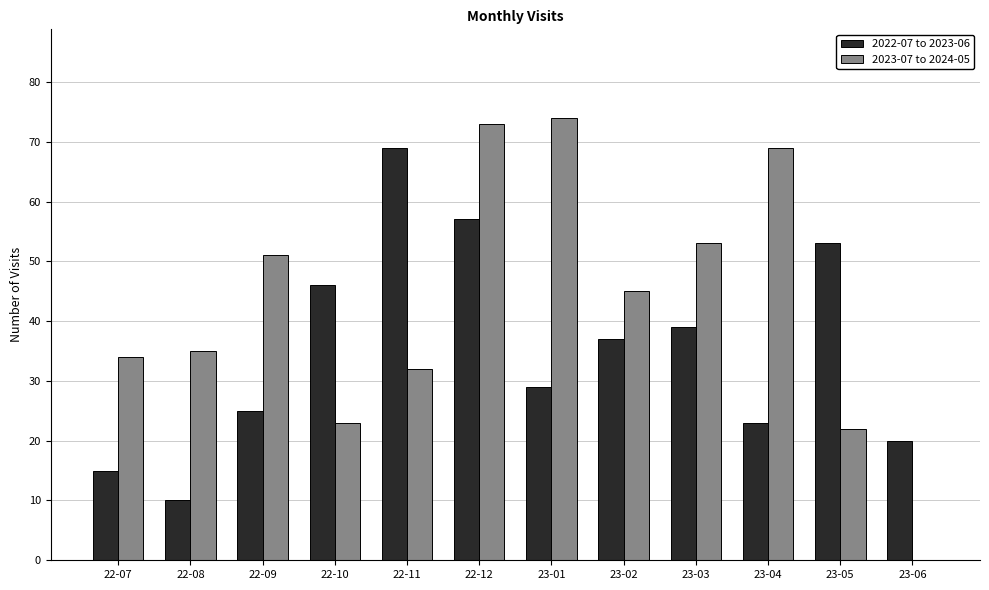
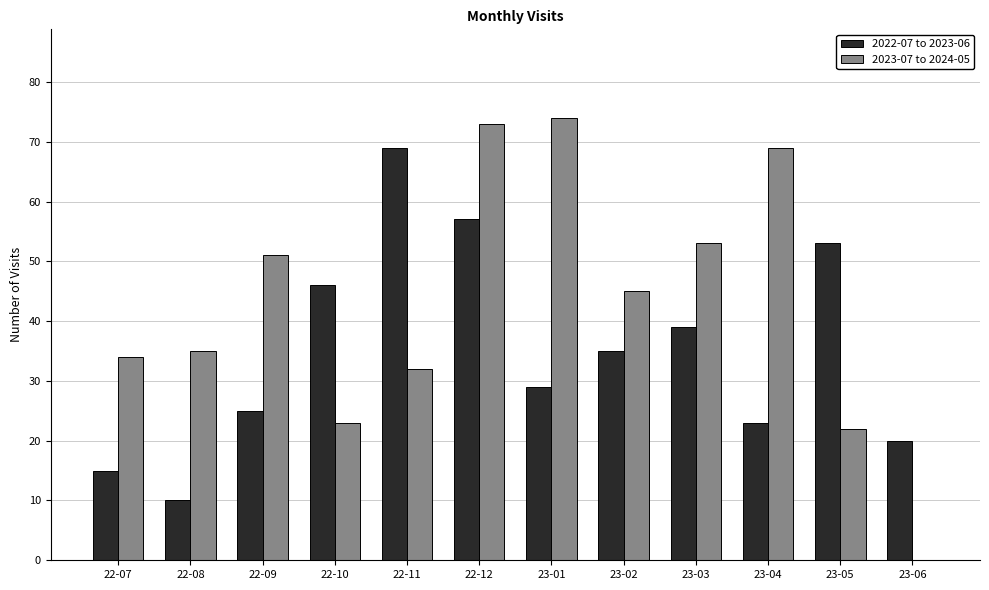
2022-07 to 2023-06, 23-02: 37 -> 35
